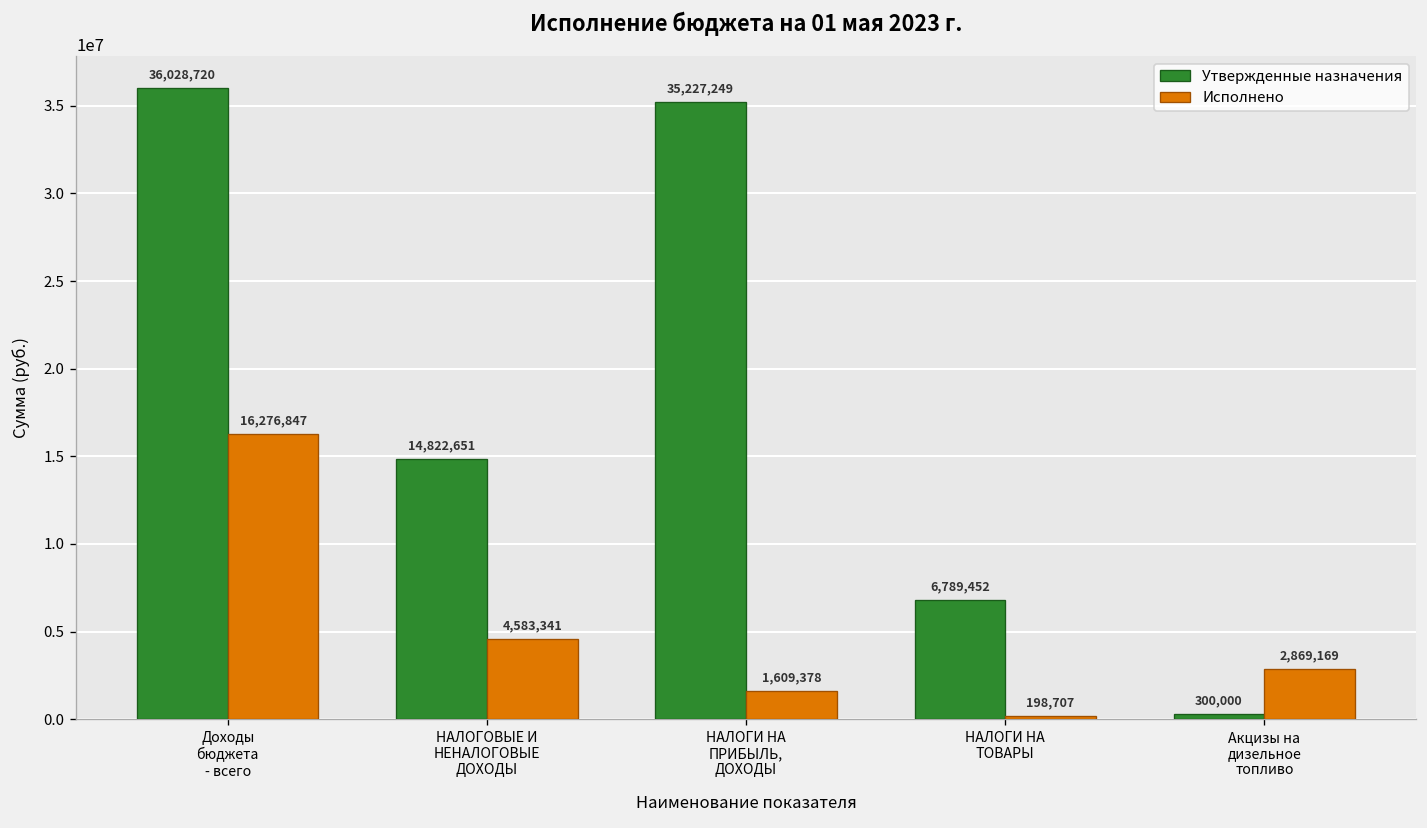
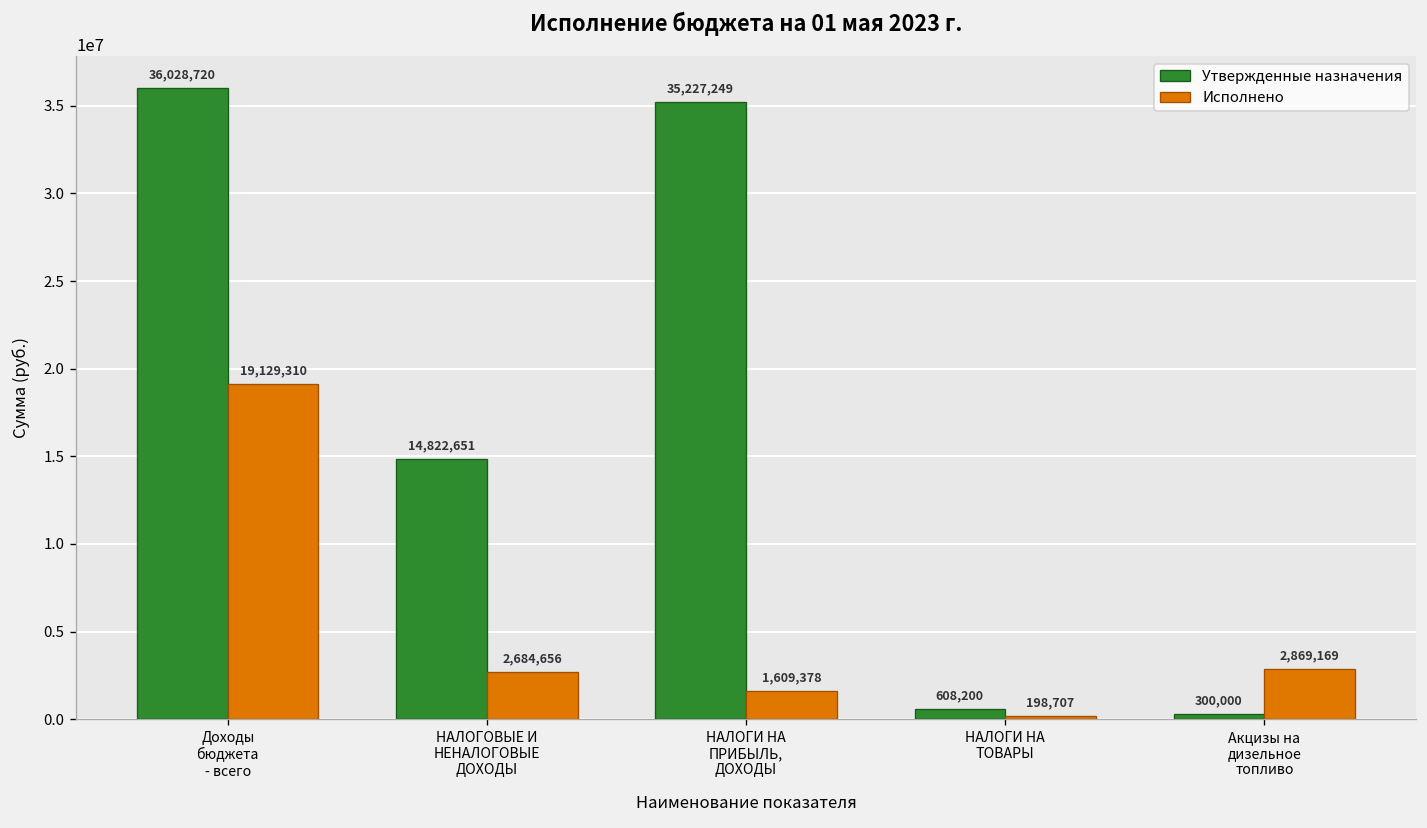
Исполнено, Доходы бюджета - всего: 16,276,847 -> 19,129,310
Исполнено, НАЛОГОВЫЕ И НЕНАЛОГОВЫЕ ДОХОДЫ: 4,583,341 -> 2,684,656
Утвержденные назначения, НАЛОГИ НА ТОВАРЫ: 6,789,452 -> 608,200
